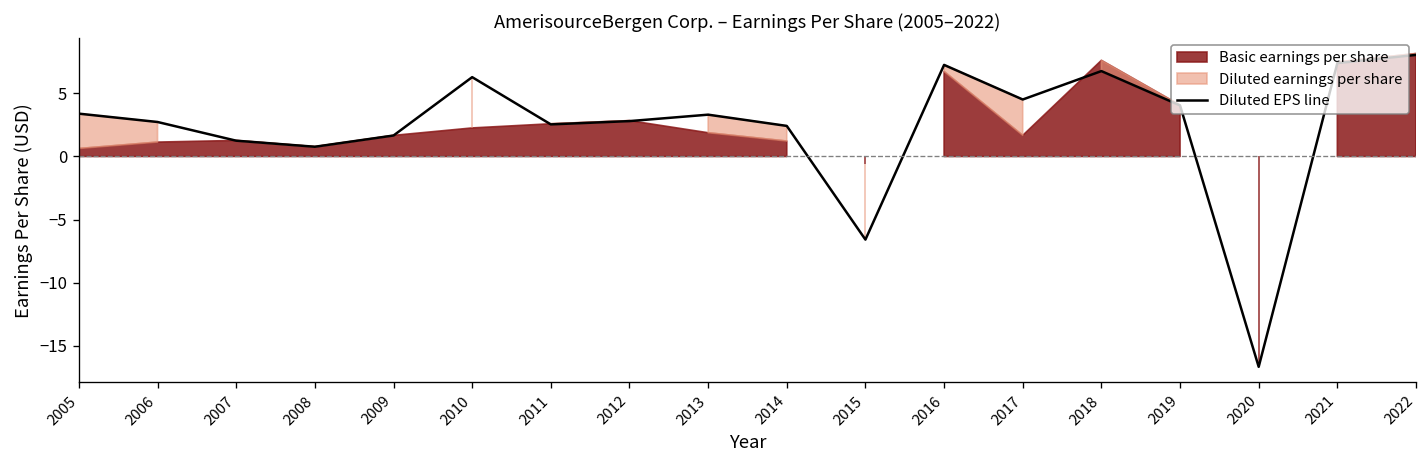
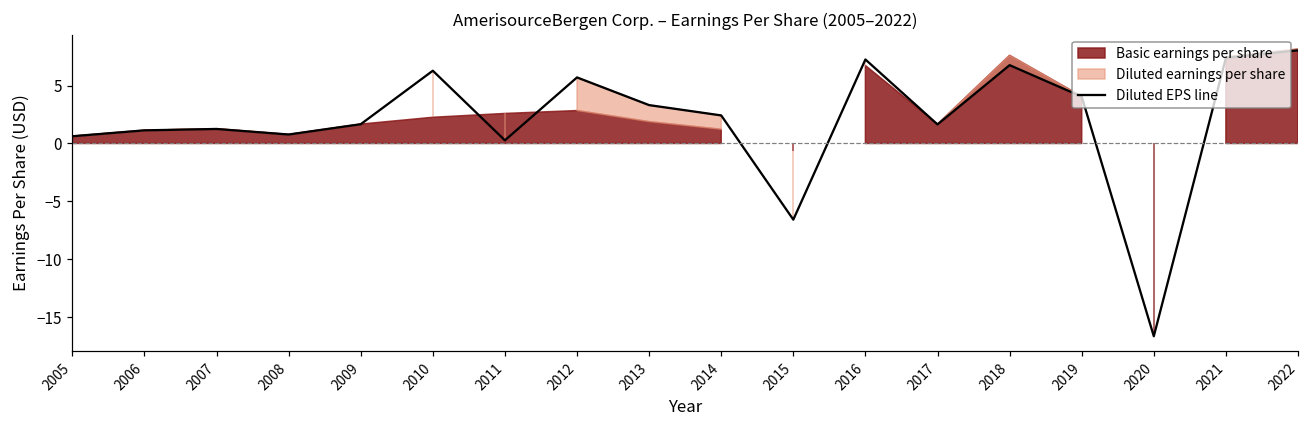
2005: 3.4 -> 0.6
2006: 2.7 -> 1.1
2011: 2.5 -> 0.3
2012: 2.8 -> 5.7
2017: 4.5 -> 1.6
